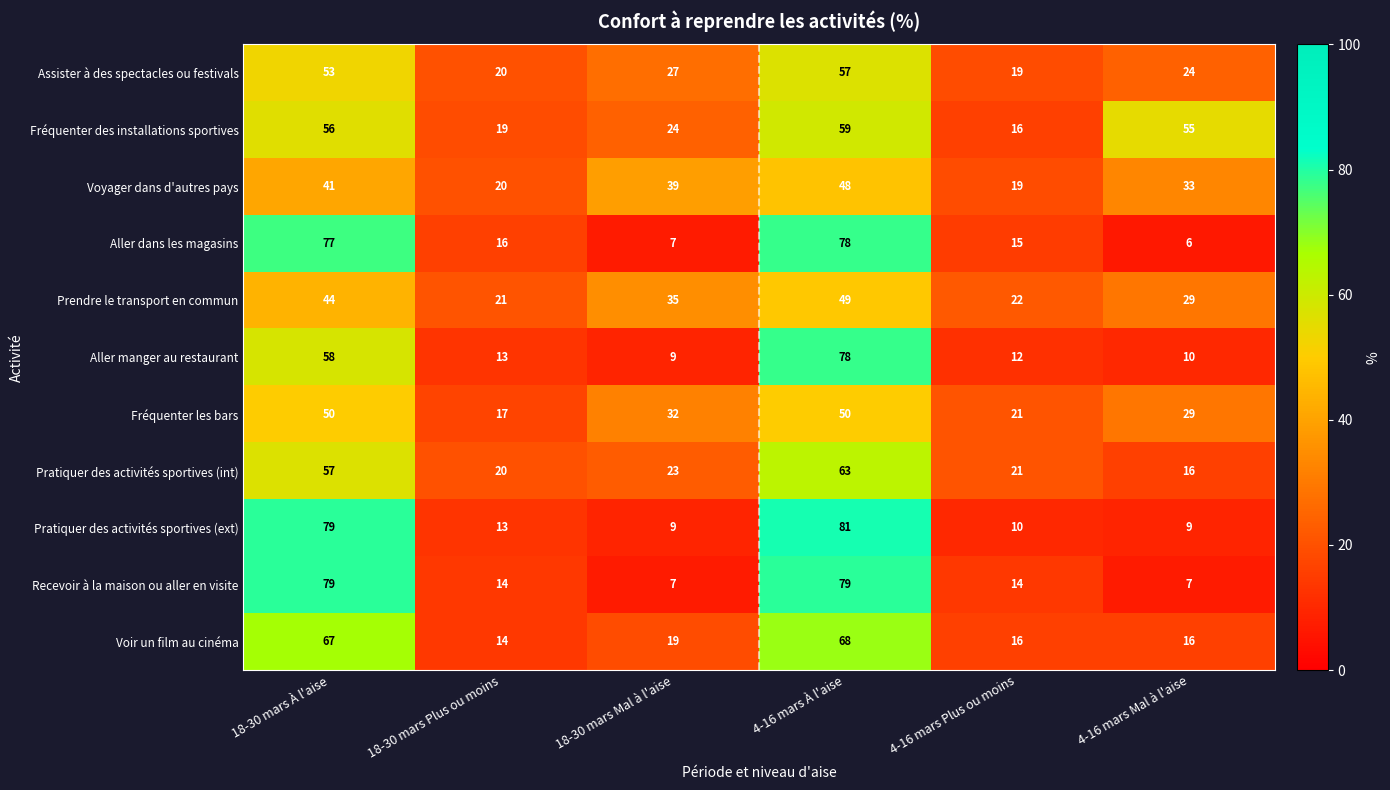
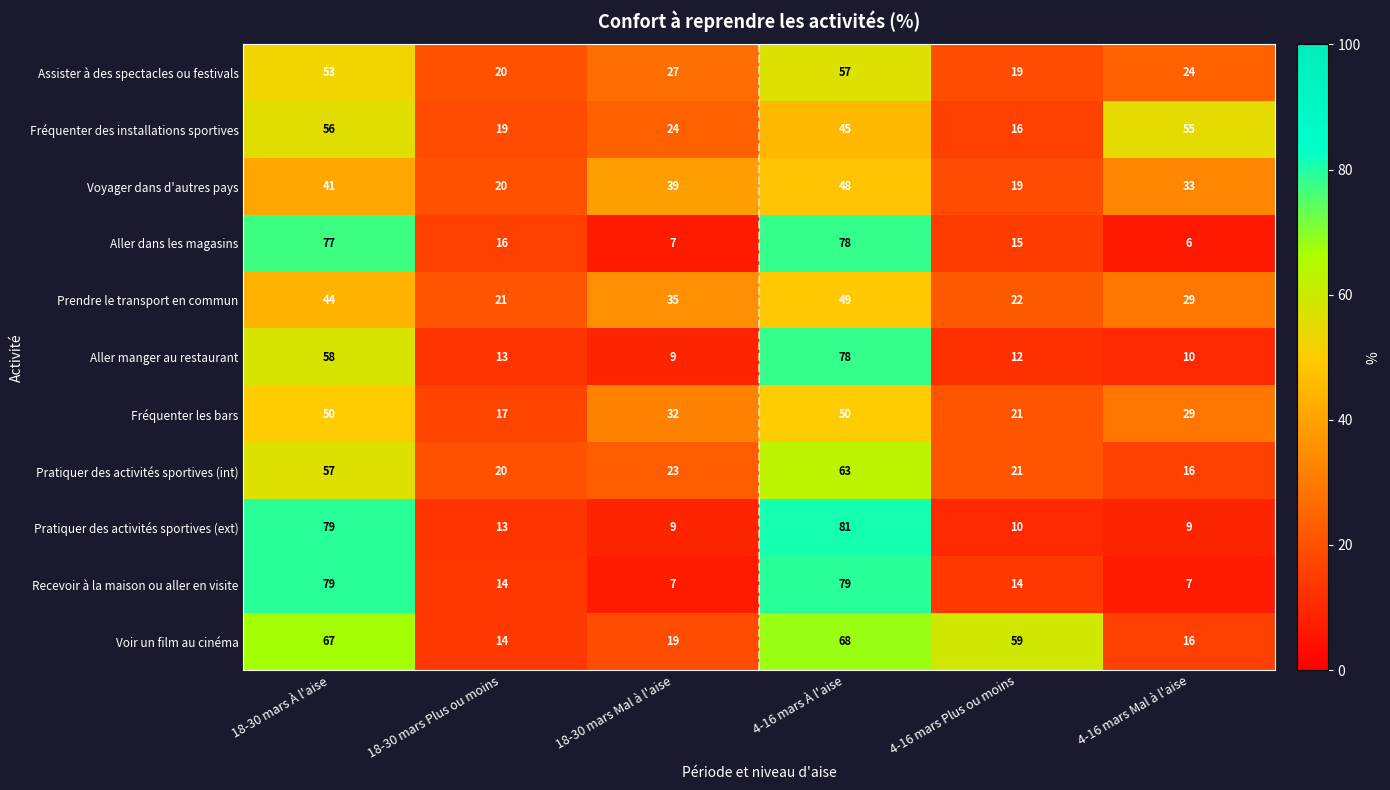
Fréquenter des installations sportives, 4-16 mars À l'aise: 59 -> 45
Voir un film au cinéma, 4-16 mars Plus ou moins: 16 -> 59
